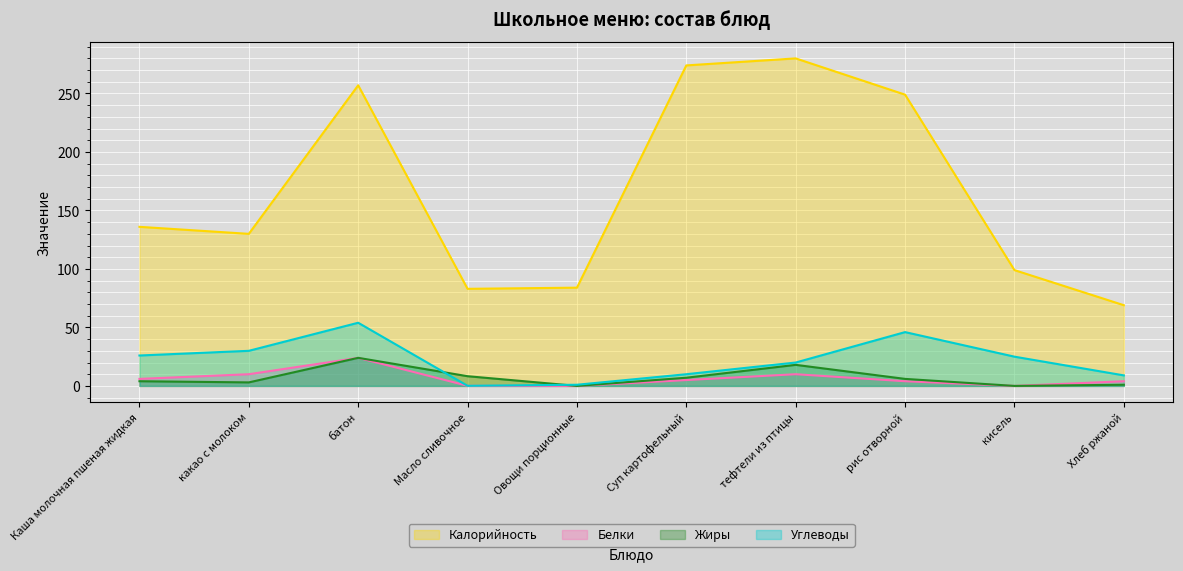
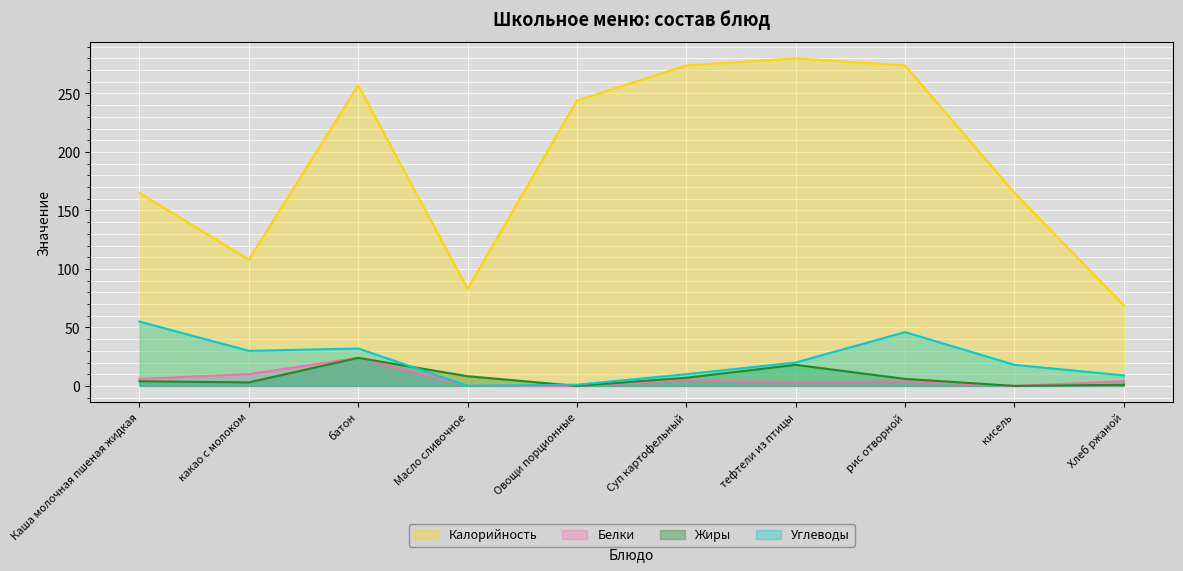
Калорийность, Каша молочная пшеная жидкая: 136 -> 165
Углеводы, Каша молочная пшеная жидкая: 26 -> 55
Калорийность, какао с молоком: 130 -> 108
Углеводы, батон: 54 -> 32
Калорийность, Овощи порционные: 84 -> 244
Белки, тефтели из птицы: 10 -> 3
Калорийность, рис отворной: 249 -> 274
Калорийность, кисель: 99 -> 165
Углеводы, кисель: 25 -> 18
